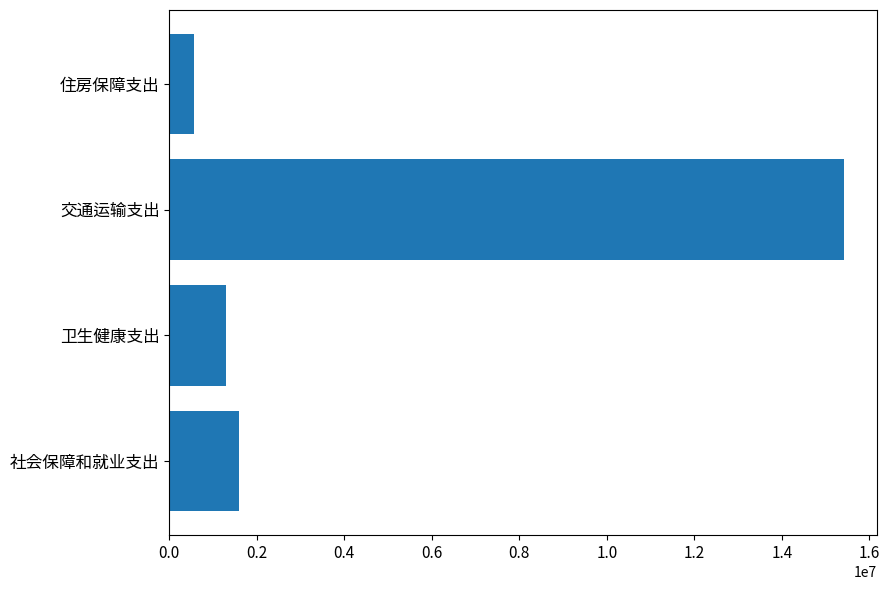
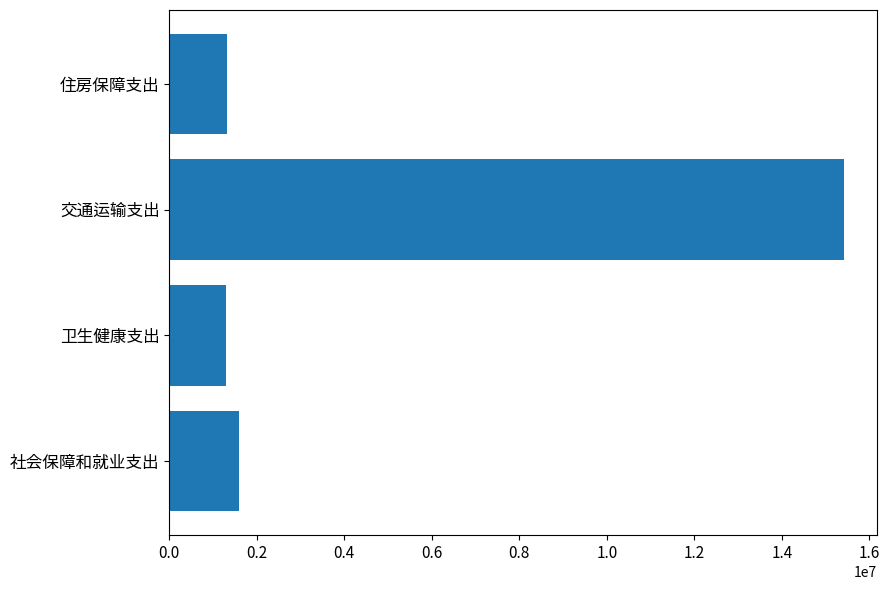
住房保障支出: 600000 -> 1300000
